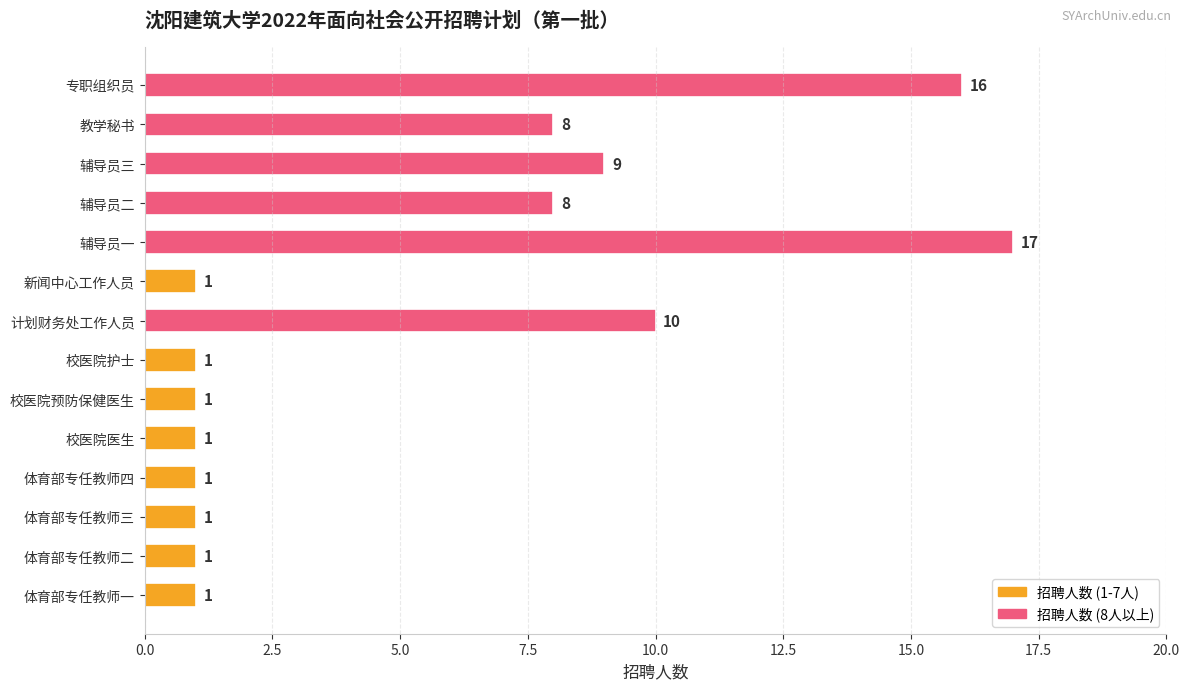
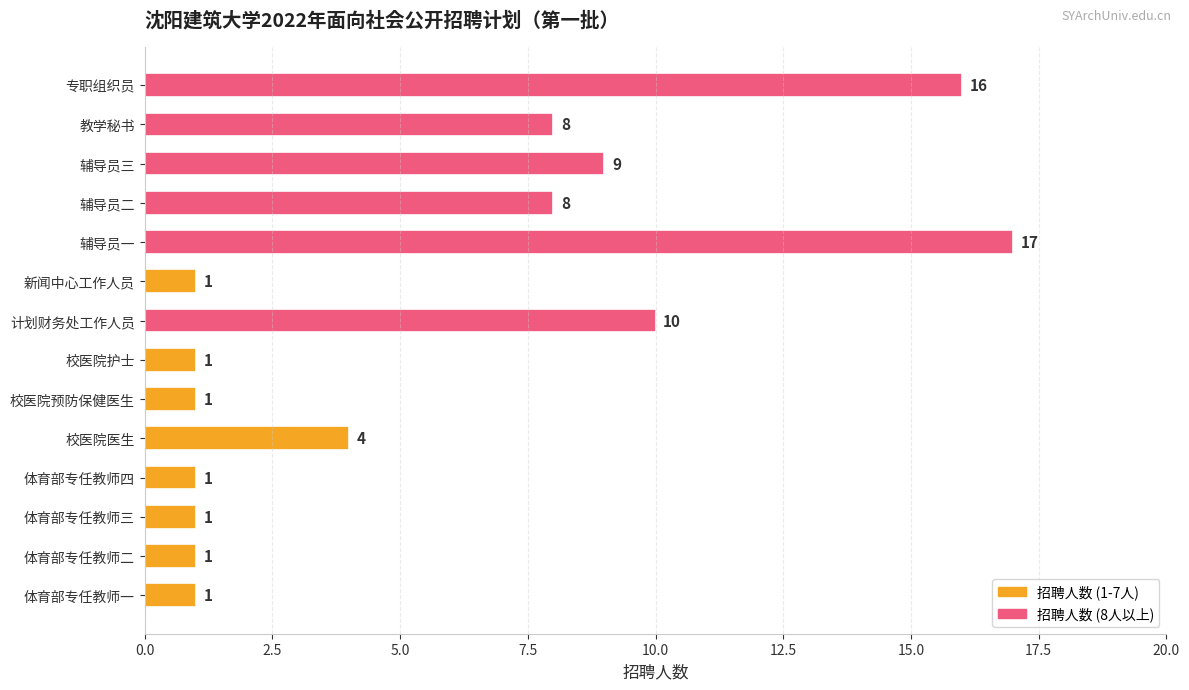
校医院医生: 1 -> 4
